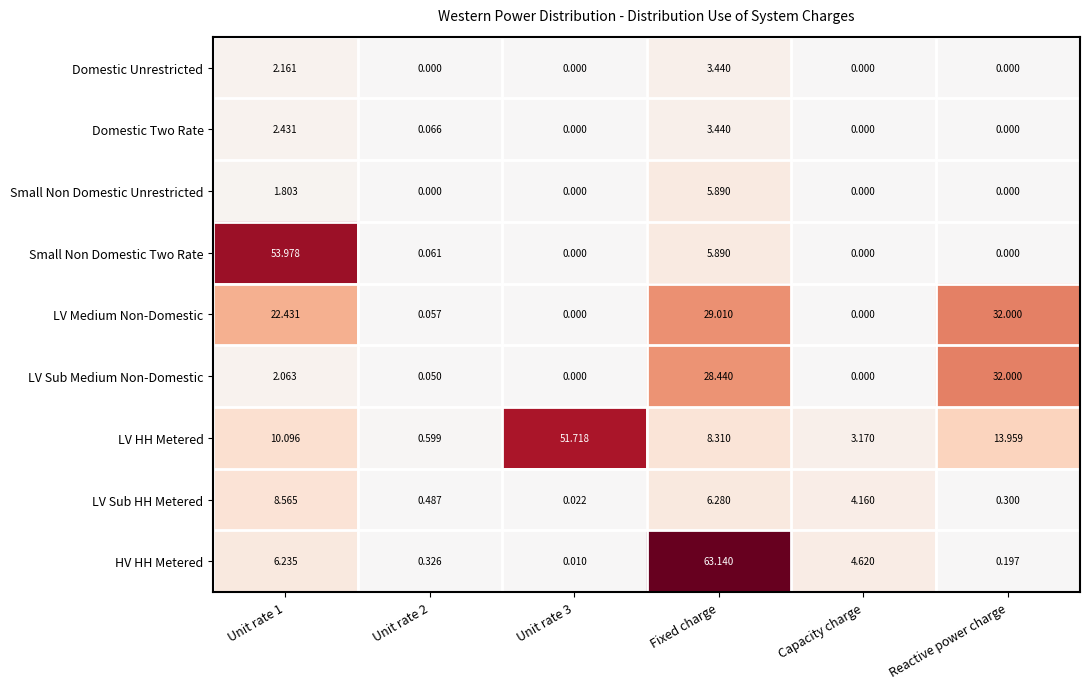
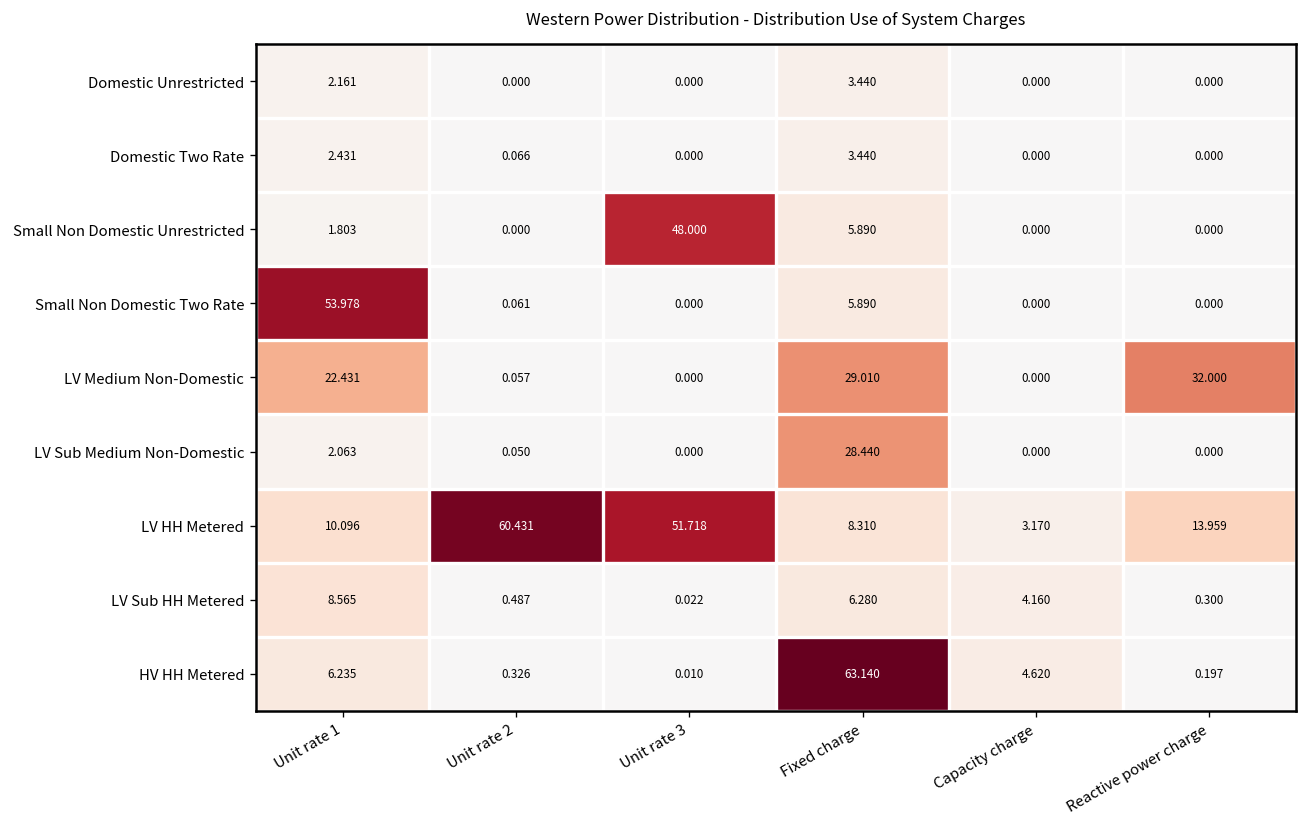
Small Non Domestic Unrestricted, Unit rate 3: 0.000 -> 48.000
LV Sub Medium Non-Domestic, Reactive power charge: 32.000 -> 0.000
LV HH Metered, Unit rate 2: 0.599 -> 60.431
